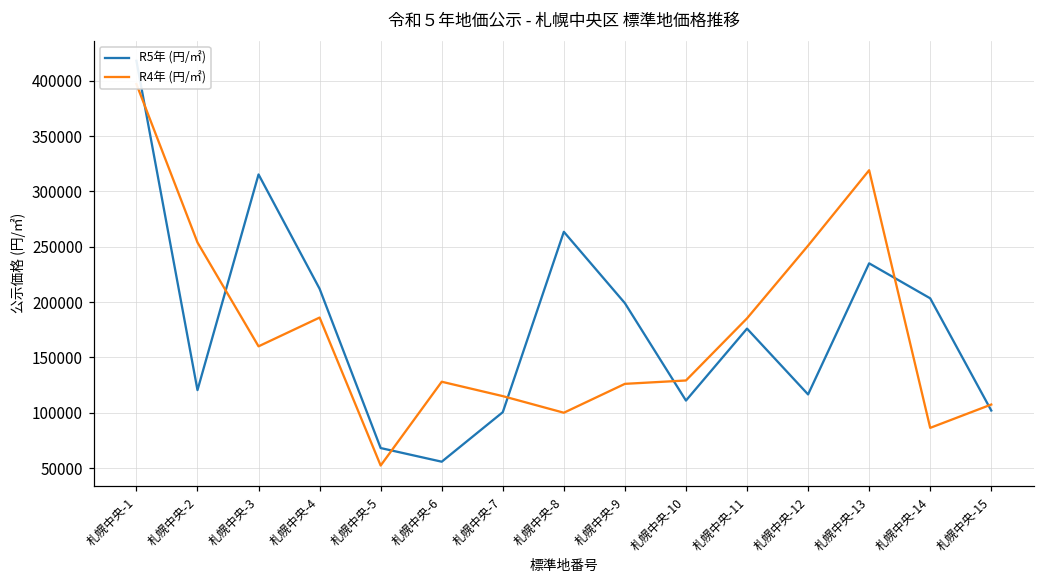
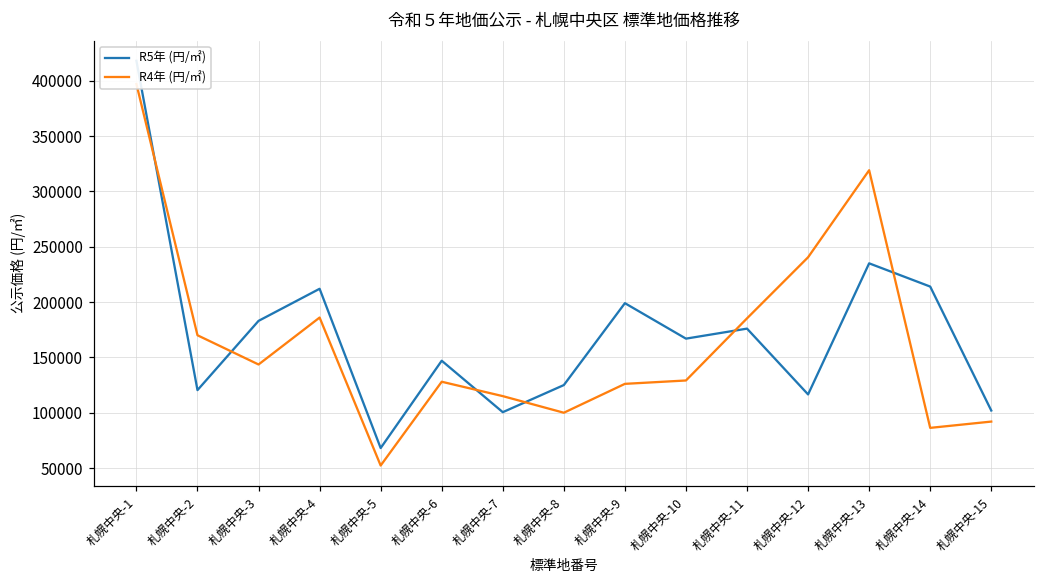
R4年 (円/㎡), 札幌中央-2: 254000 -> 170000
R5年 (円/㎡), 札幌中央-3: 315000 -> 183000
R4年 (円/㎡), 札幌中央-3: 160000 -> 144000
R5年 (円/㎡), 札幌中央-6: 56000 -> 147000
R5年 (円/㎡), 札幌中央-8: 263000 -> 125000
R5年 (円/㎡), 札幌中央-10: 111000 -> 167000
R4年 (円/㎡), 札幌中央-12: 251000 -> 240000
R5年 (円/㎡), 札幌中央-14: 203000 -> 214000
R4年 (円/㎡), 札幌中央-15: 107000 -> 92000
